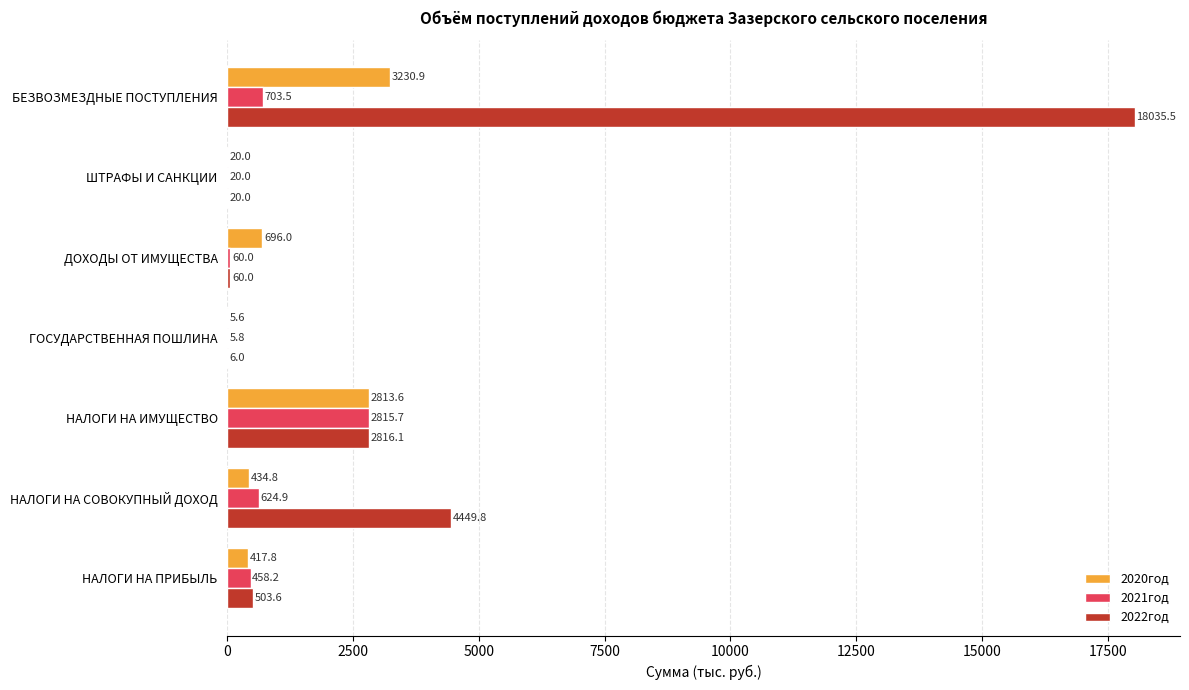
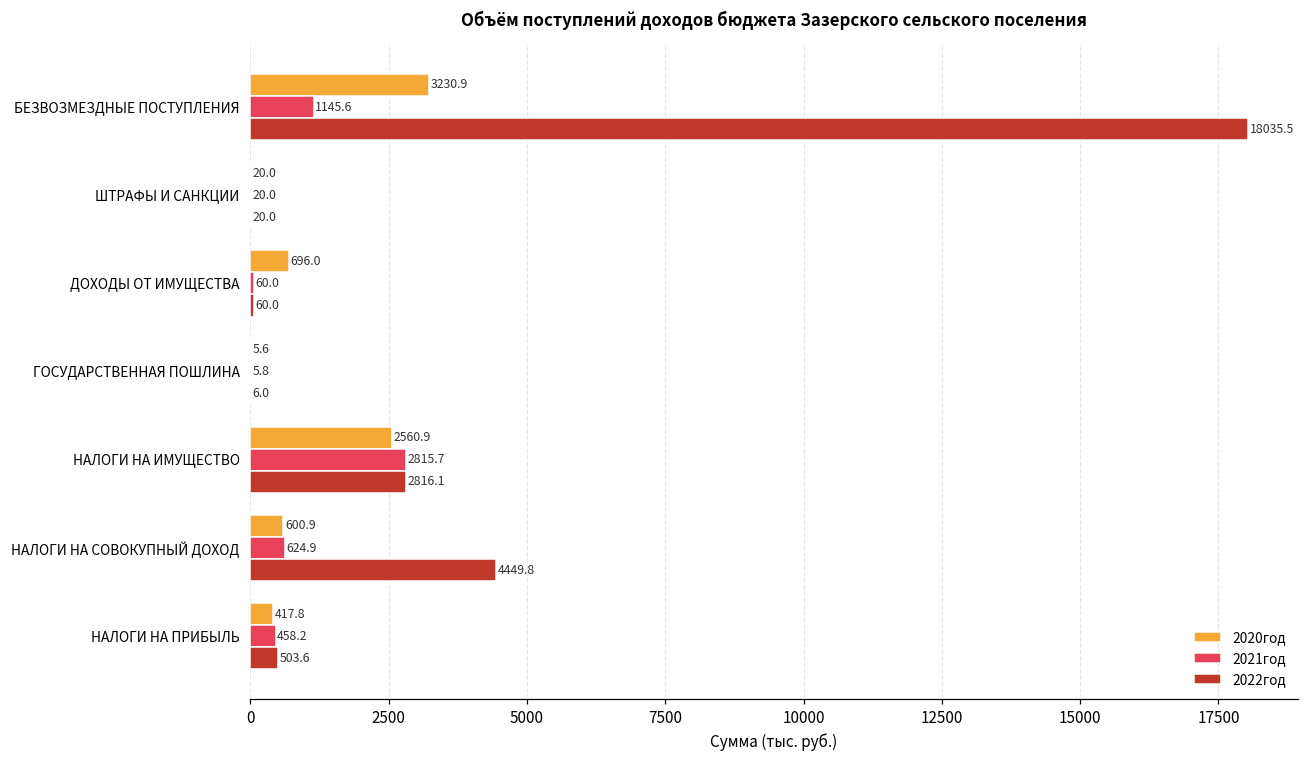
2021год, БЕЗВОЗМЕЗДНЫЕ ПОСТУПЛЕНИЯ: 703.5 -> 1145.6
2020год, НАЛОГИ НА ИМУЩЕСТВО: 2813.6 -> 2560.9
2020год, НАЛОГИ НА СОВОКУПНЫЙ ДОХОД: 434.8 -> 600.9
